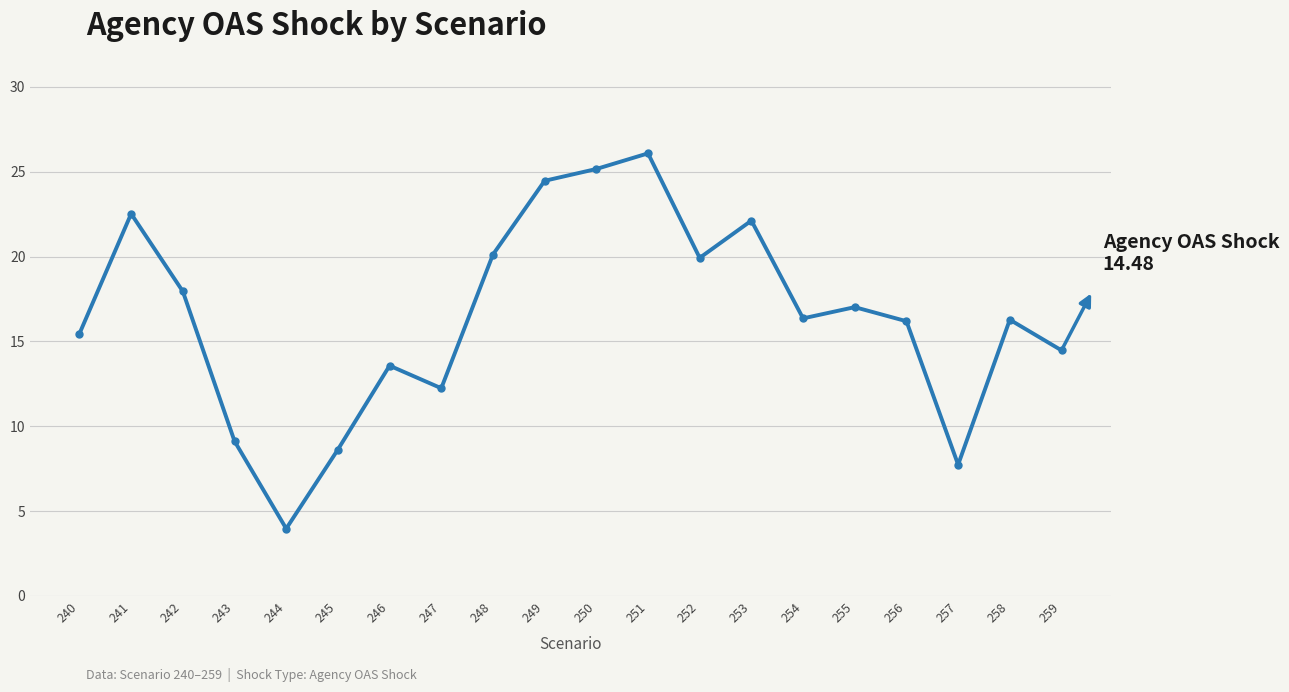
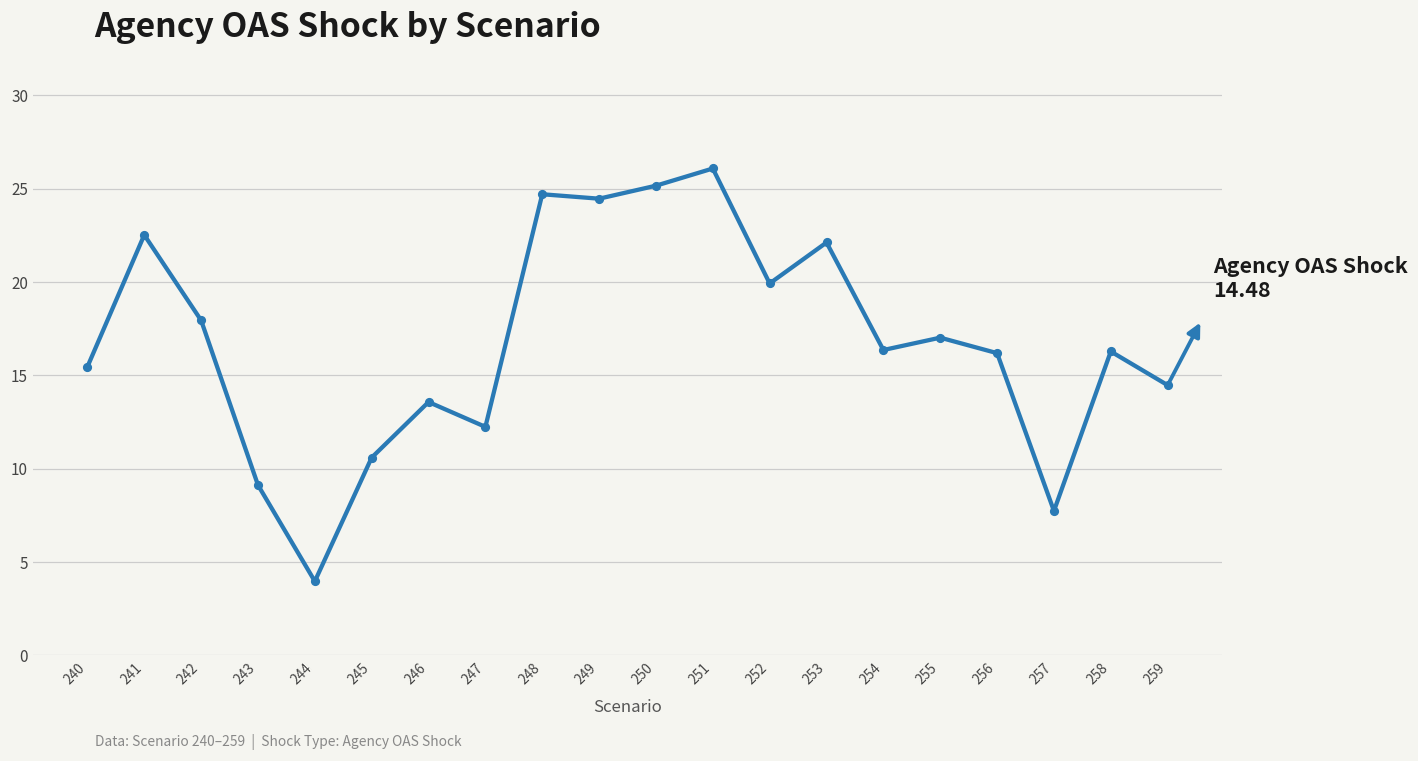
245: 8.6 -> 10.6
248: 20.1 -> 24.7
